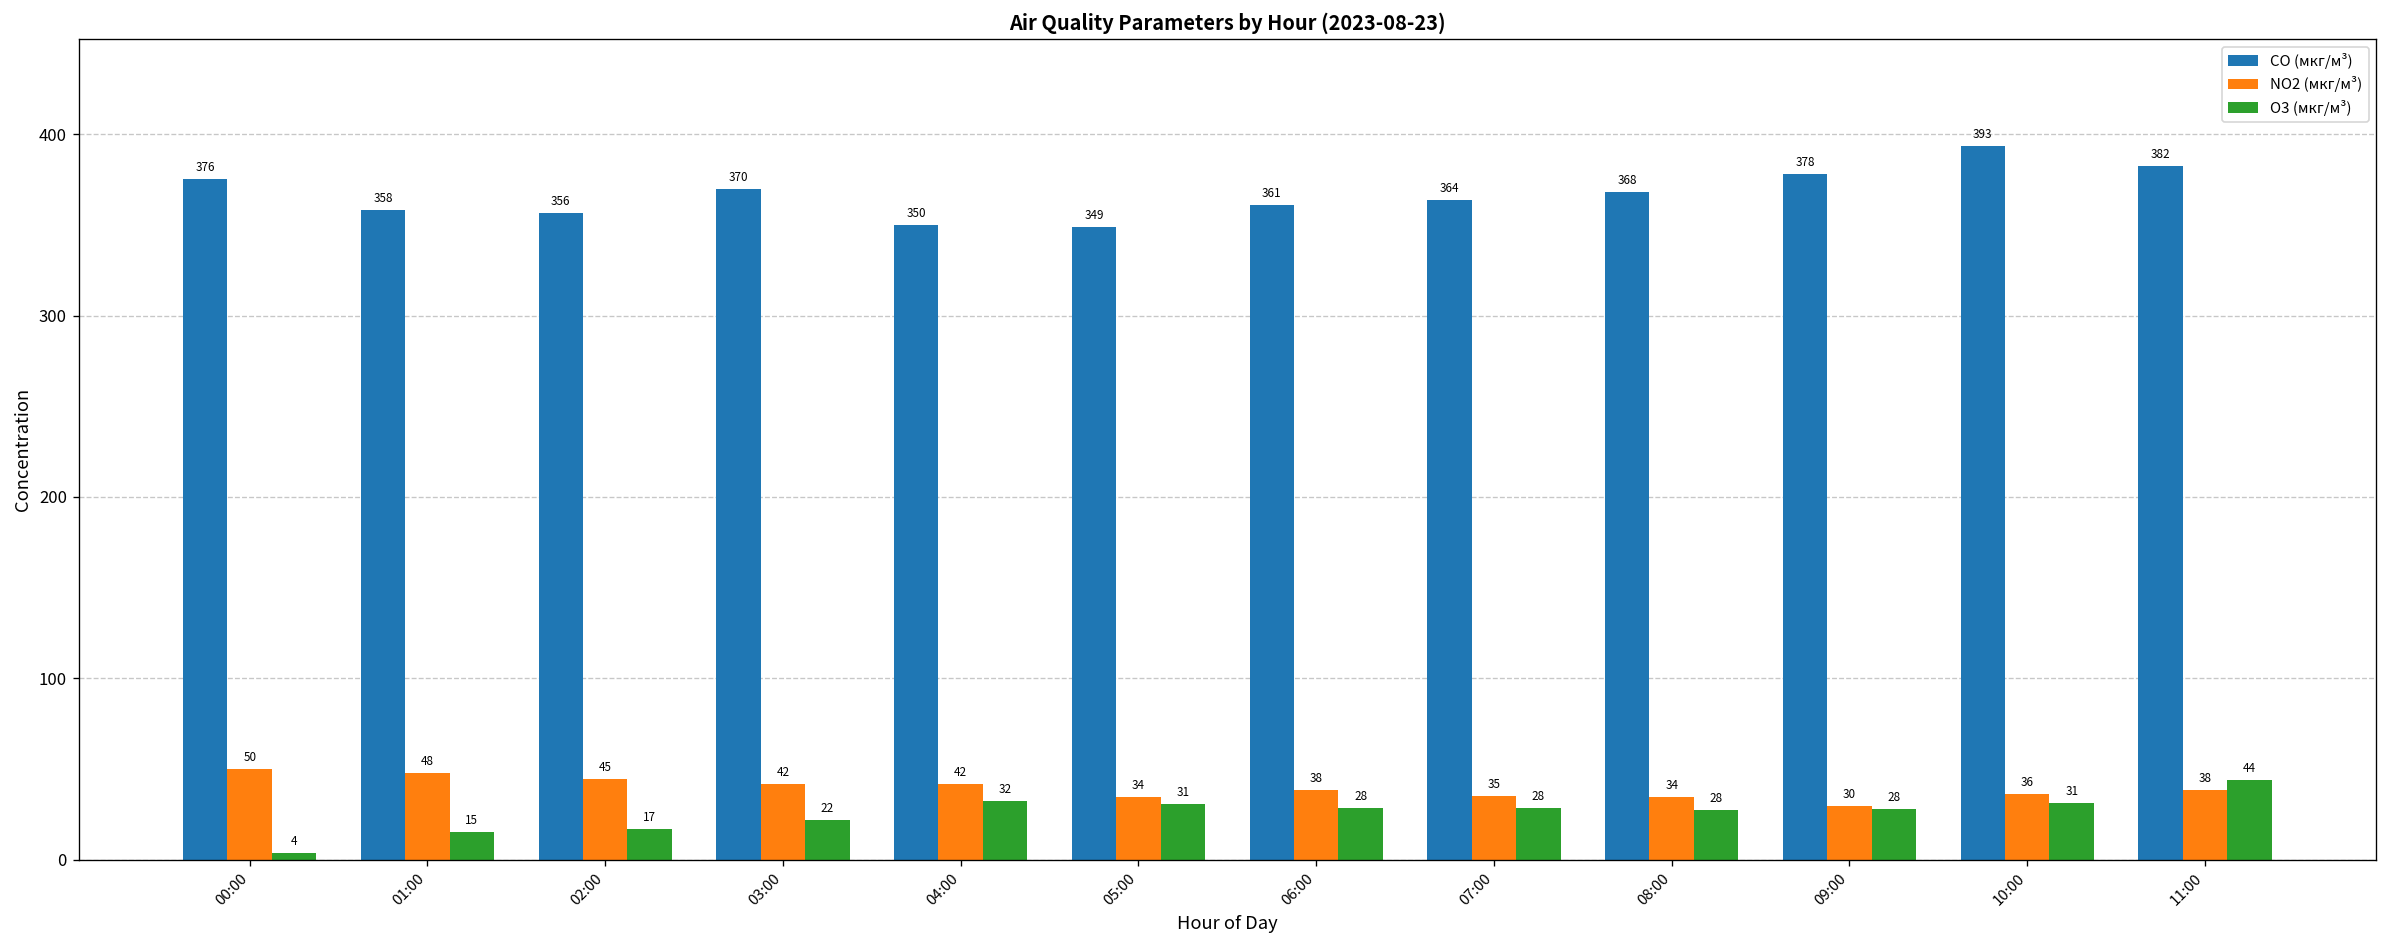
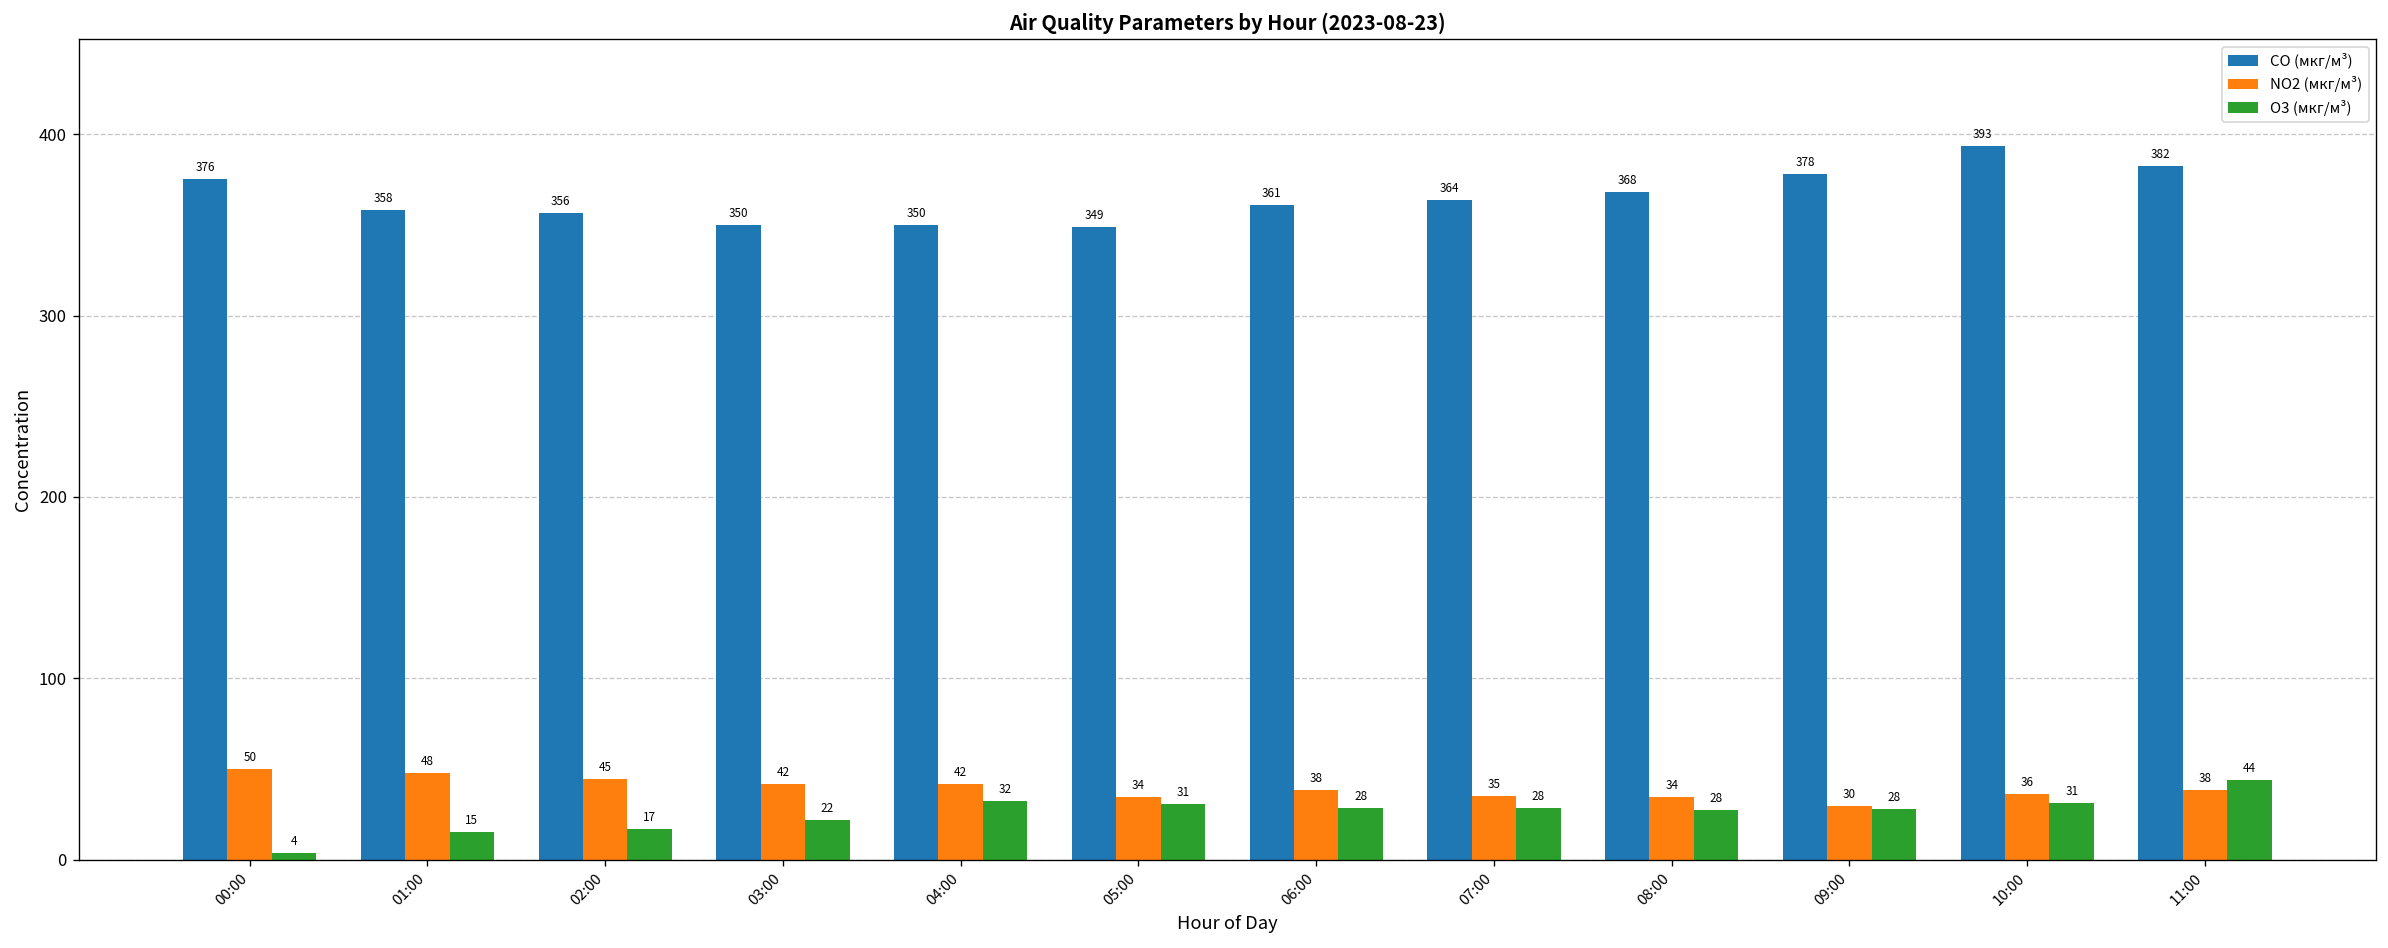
CO (мкг/м³), 03:00: 370 -> 350
